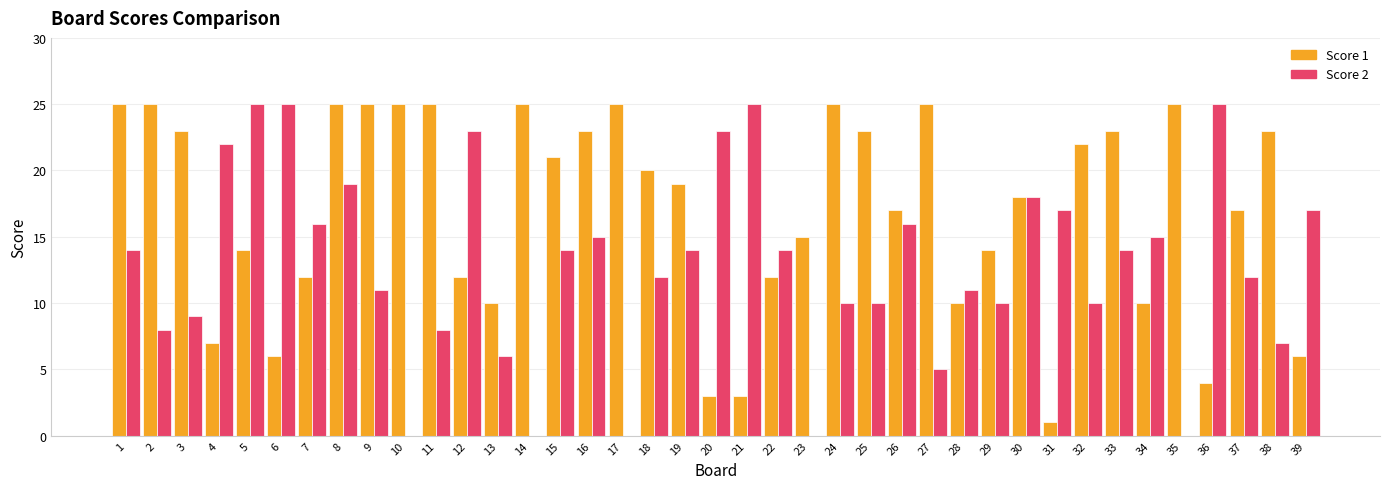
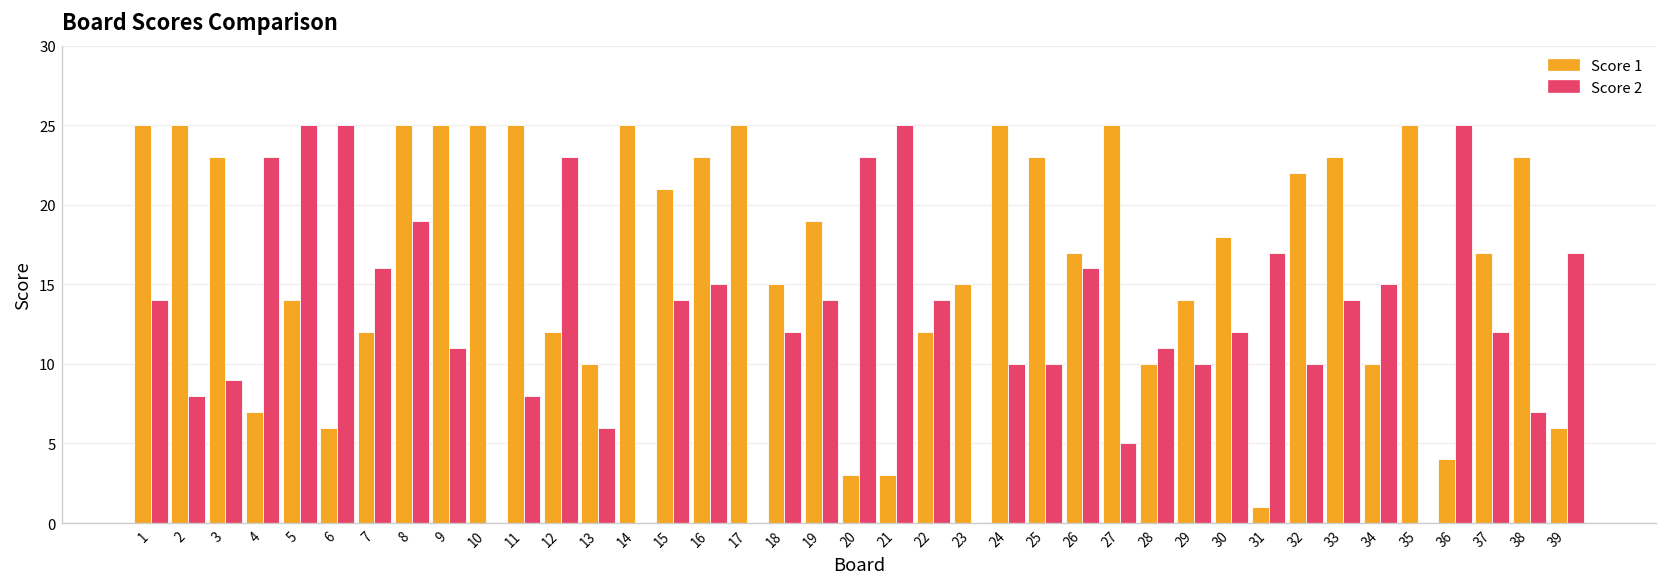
Score 2, 4: 22 -> 23
Score 1, 18: 20 -> 15
Score 2, 30: 18 -> 12
